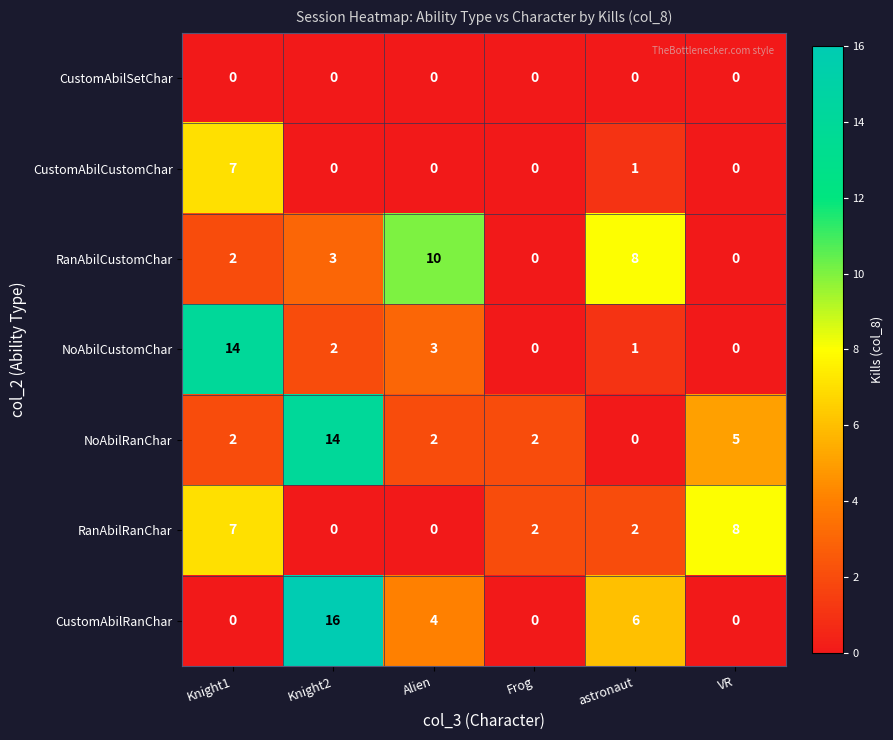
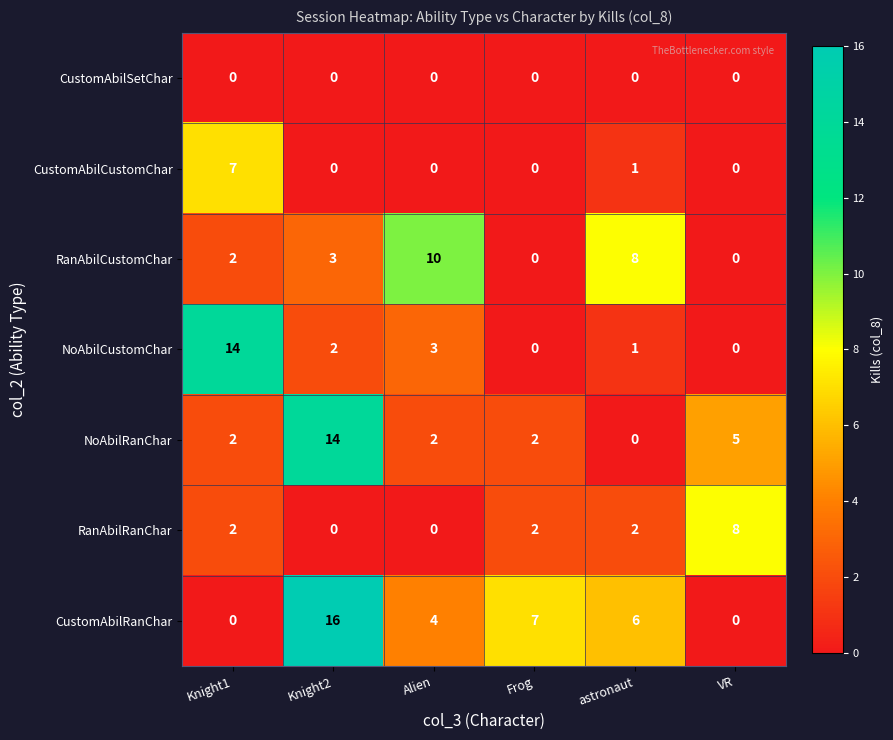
RanAbilRanChar, Knight1: 7 -> 2
CustomAbilRanChar, Frog: 0 -> 7
